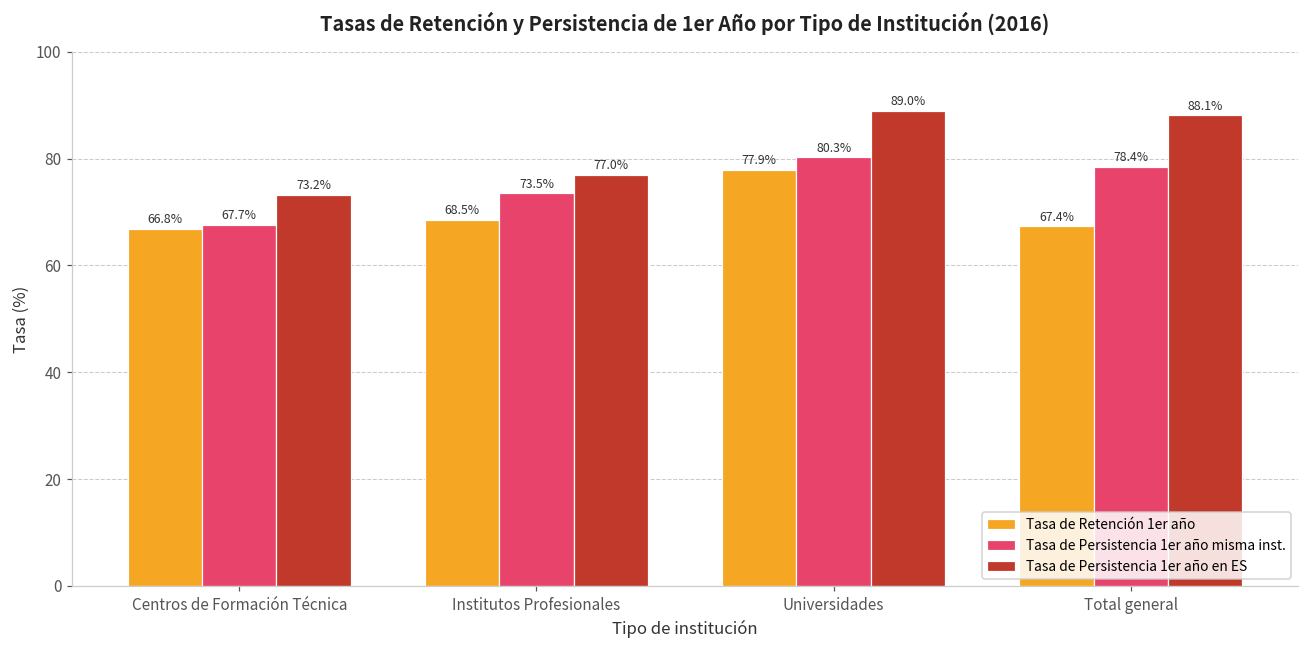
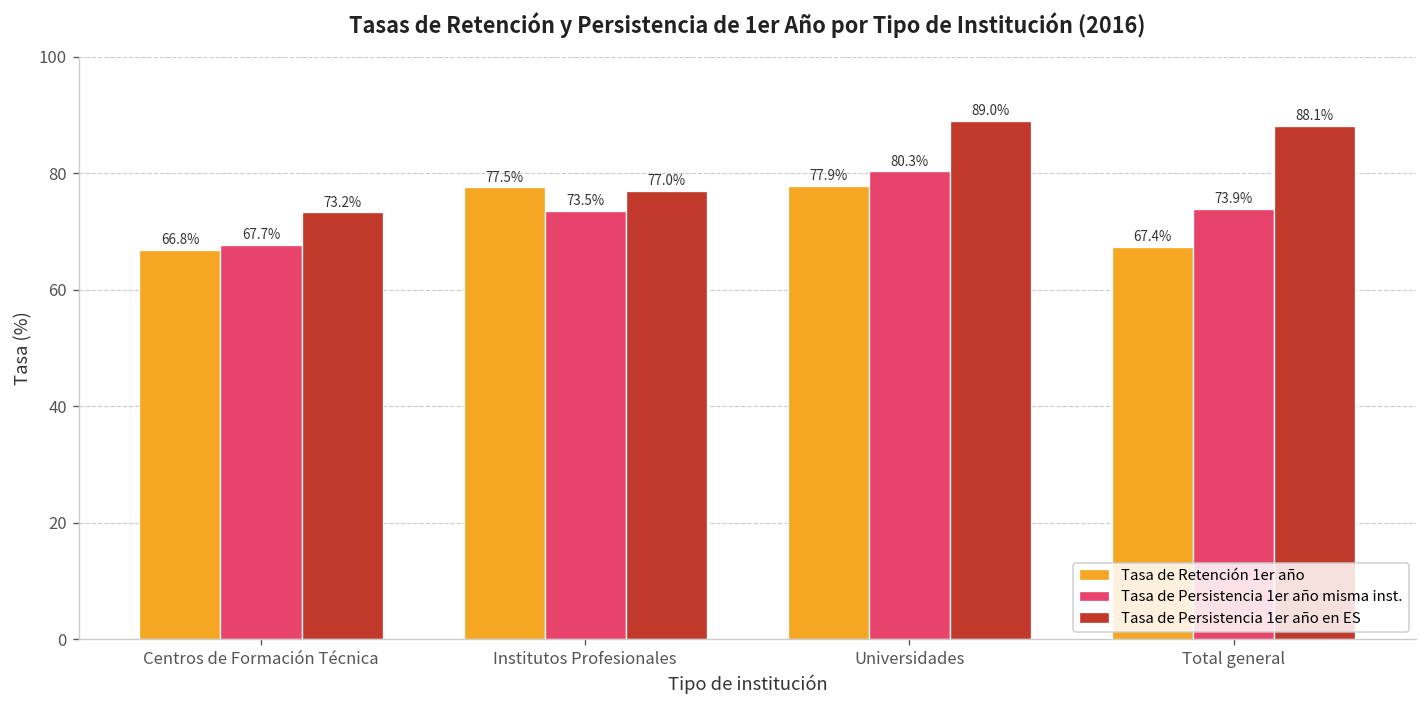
Tasa de Retención 1er año, Institutos Profesionales: 68.5% -> 77.5%
Tasa de Persistencia 1er año misma inst., Total general: 78.4% -> 73.9%
